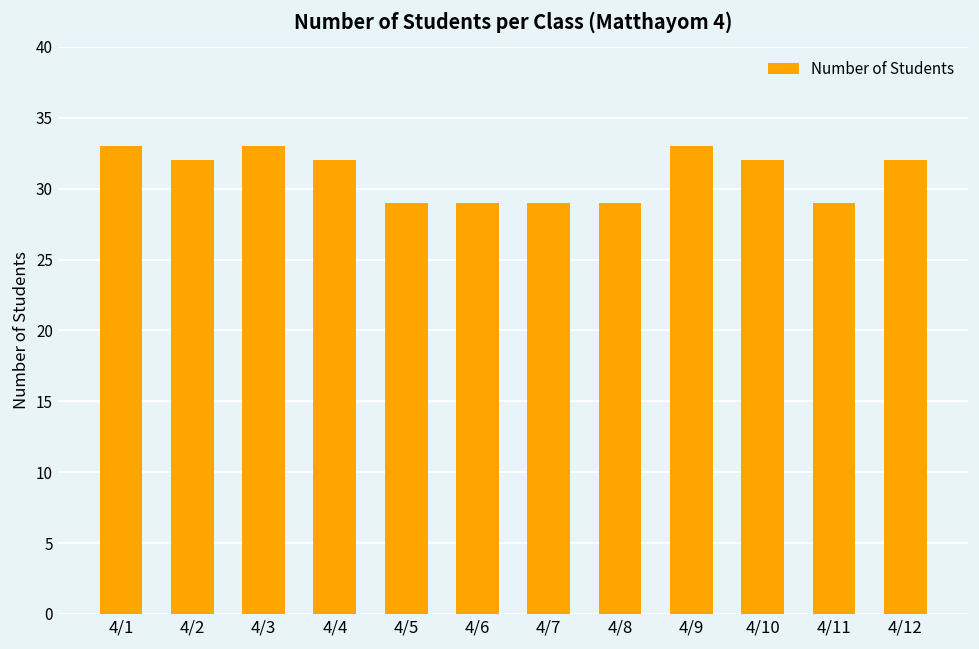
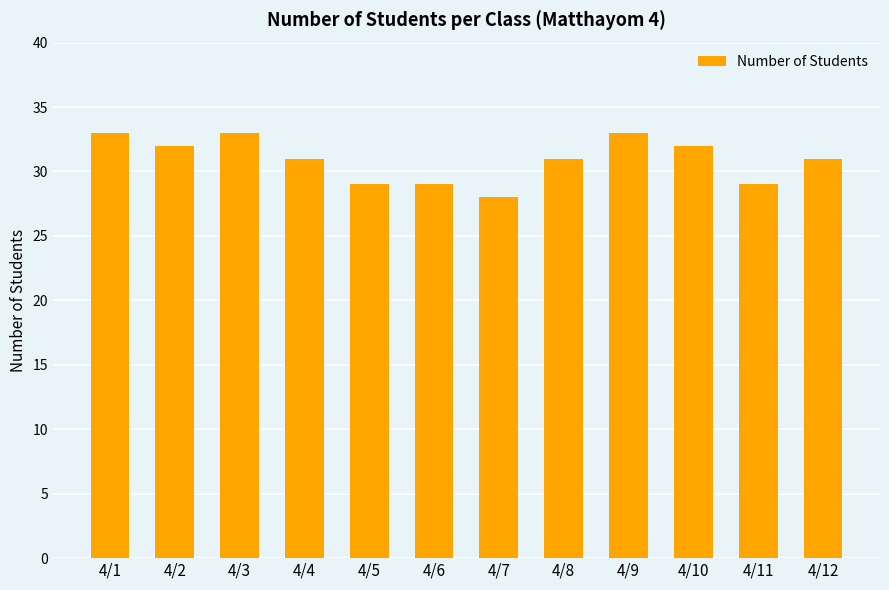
4/4: 32 -> 31
4/7: 29 -> 28
4/8: 29 -> 31
4/12: 32 -> 31
